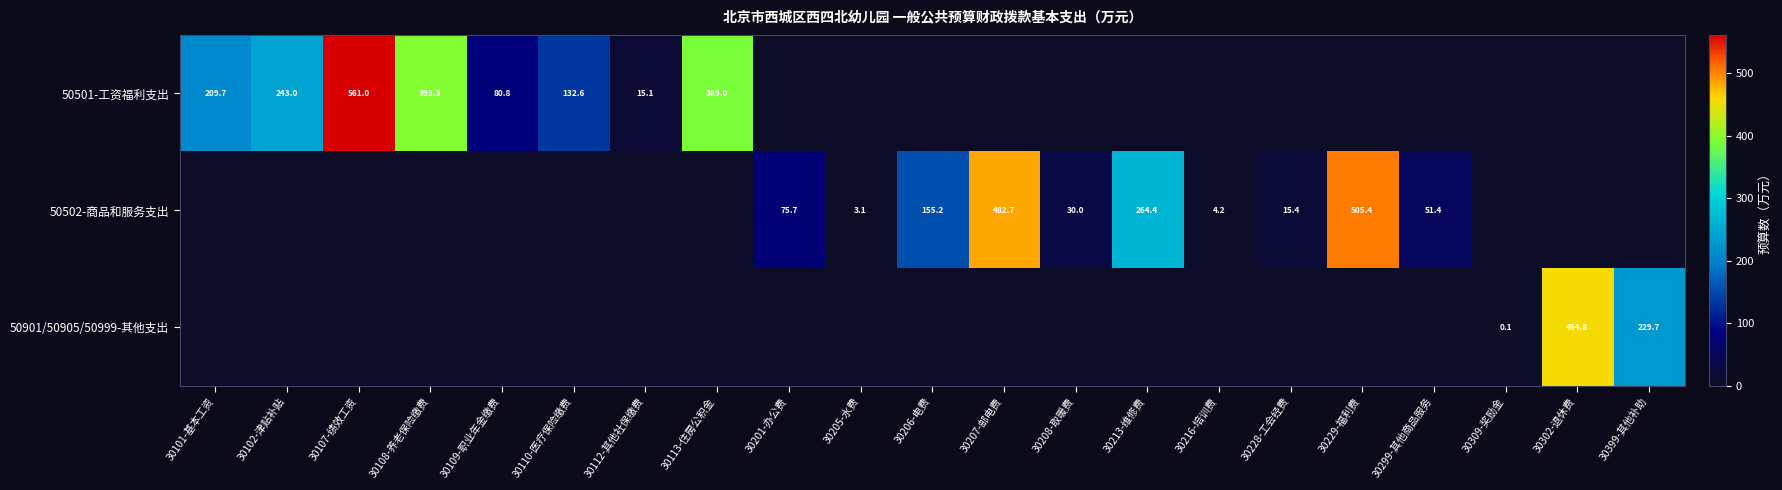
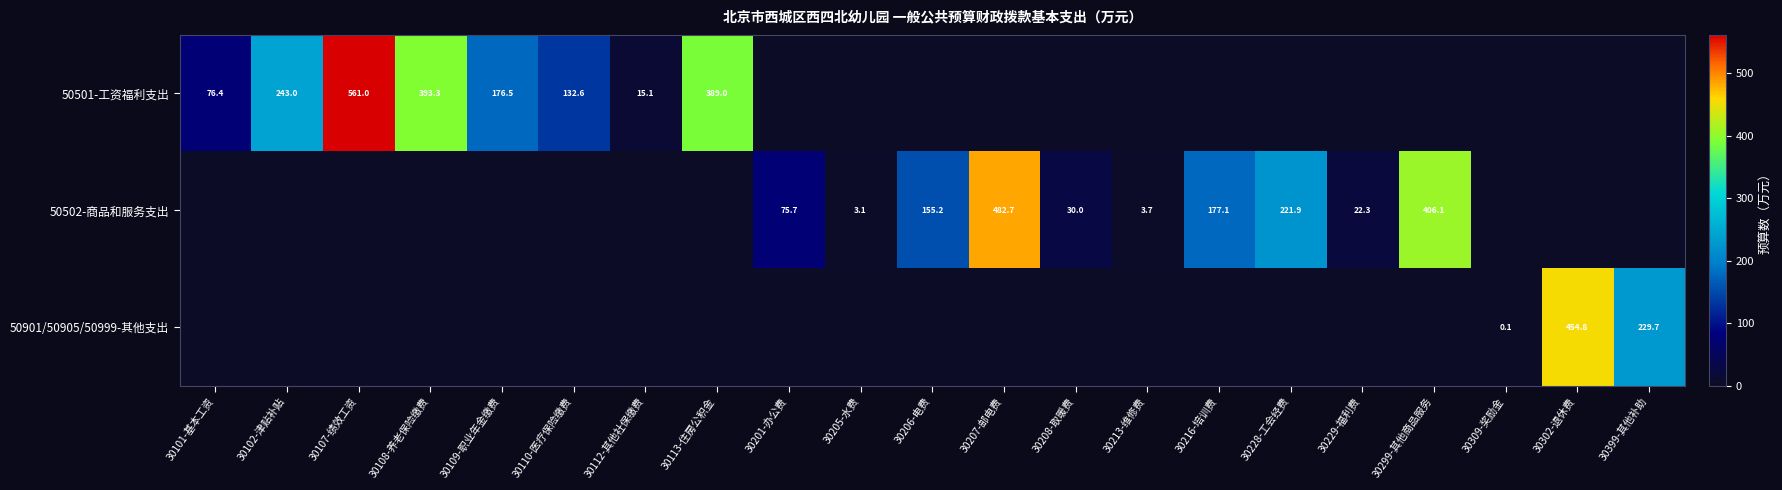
50501-工资福利支出, 30101-基本工资: 209.7 -> 76.4
50501-工资福利支出, 30109-职业年金缴费: 80.8 -> 176.5
50502-商品和服务支出, 30213-维修费: 264.4 -> 3.7
50502-商品和服务支出, 30216-培训费: 4.2 -> 177.1
50502-商品和服务支出, 30228-工会经费: 15.4 -> 221.9
50502-商品和服务支出, 30229-福利费: 505.4 -> 22.3
50502-商品和服务支出, 30299-其他商品服务: 51.4 -> 406.1
